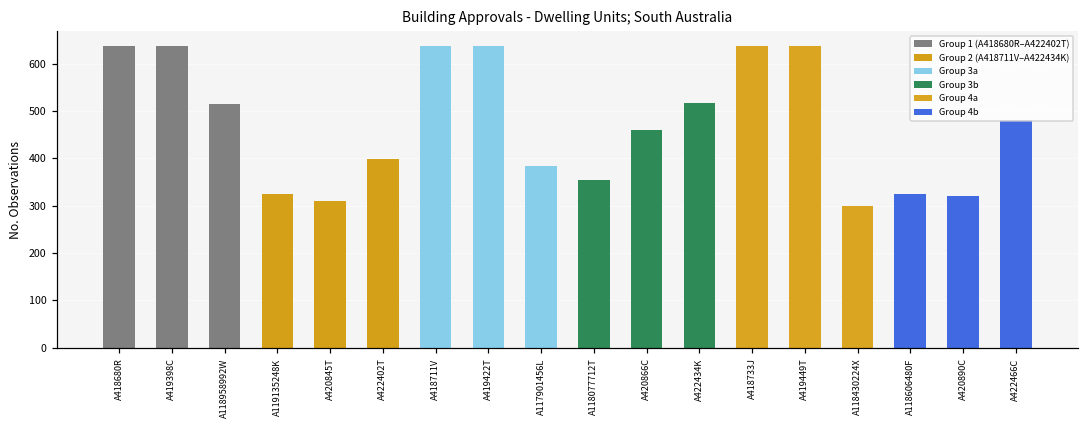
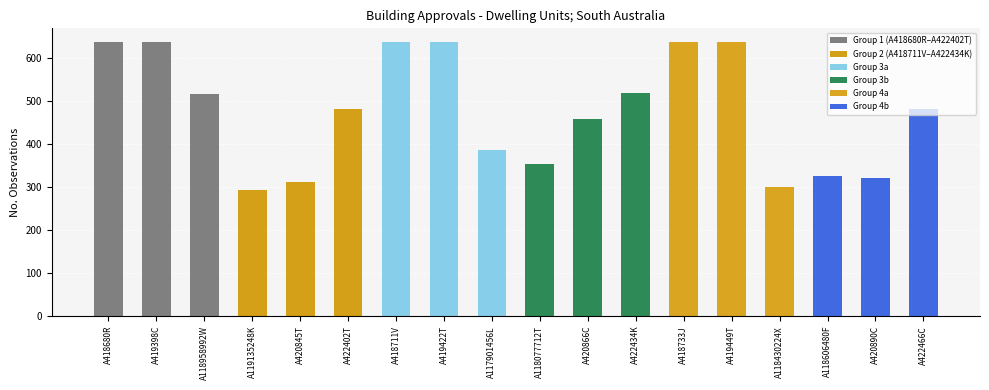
A119135248K: 330 -> 290
A422402T: 400 -> 480
